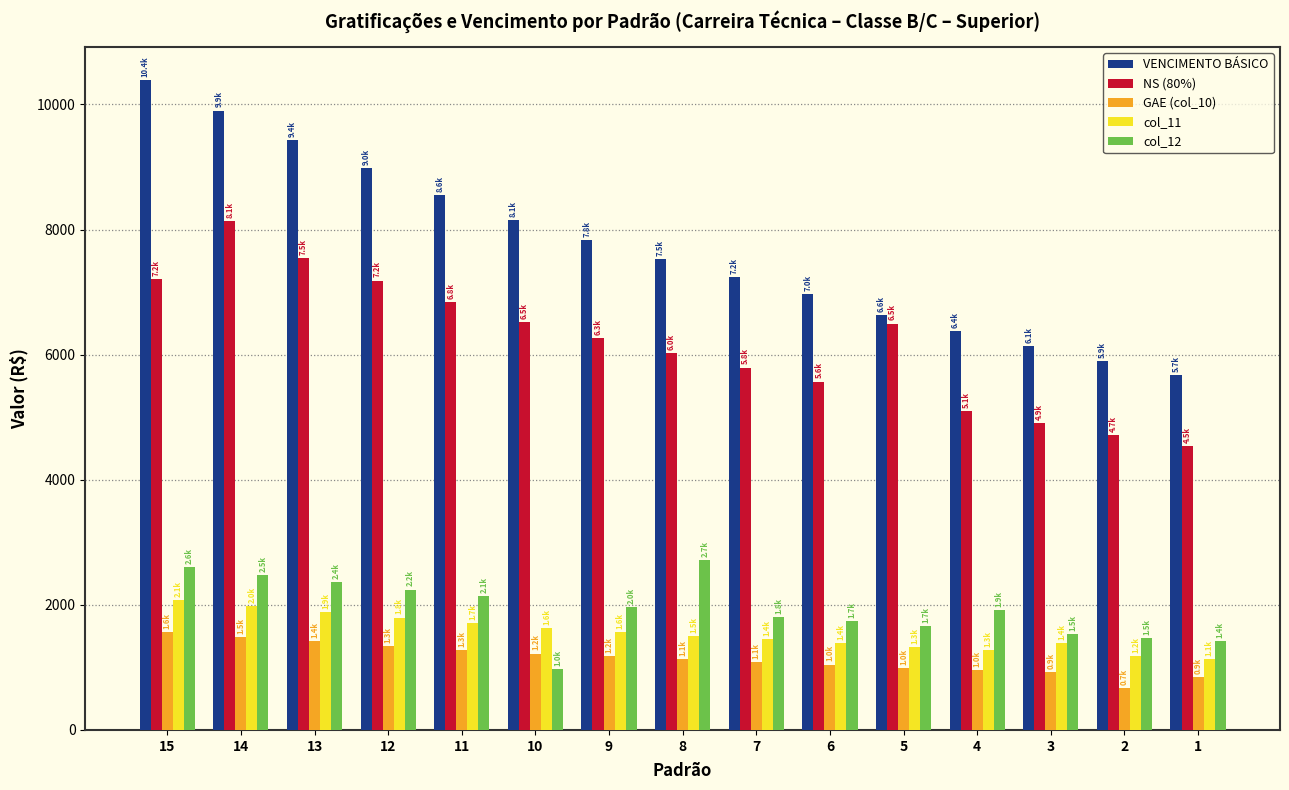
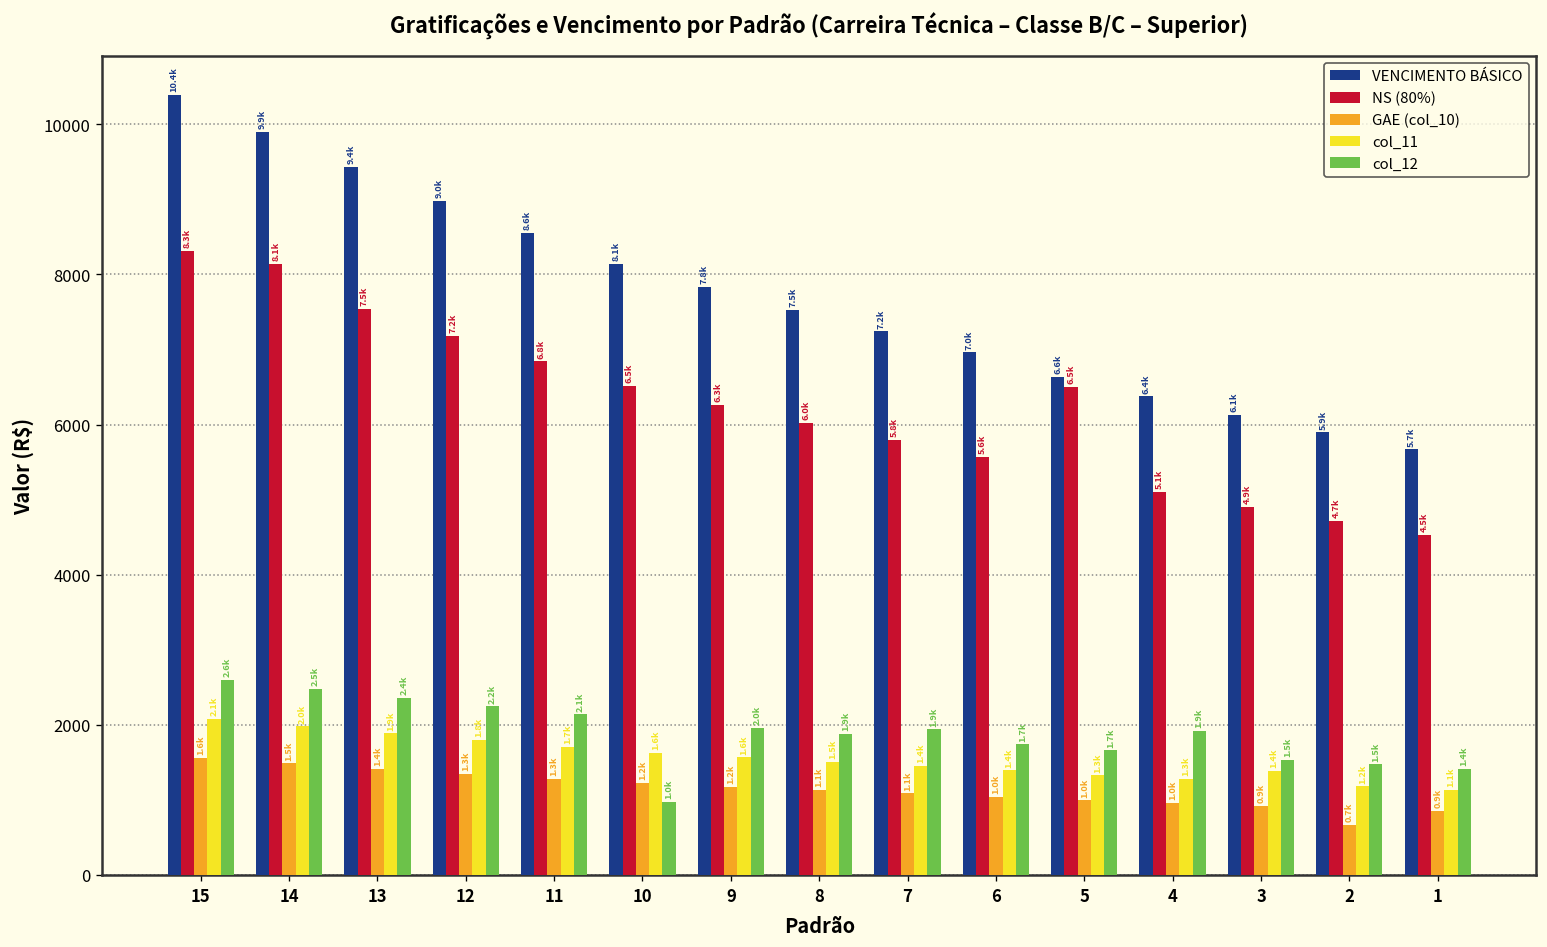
NS (80%), 15: 7.2k -> 8.3k
col_12, 8: 2.7k -> 1.9k
col_12, 7: 1.8k -> 1.9k
